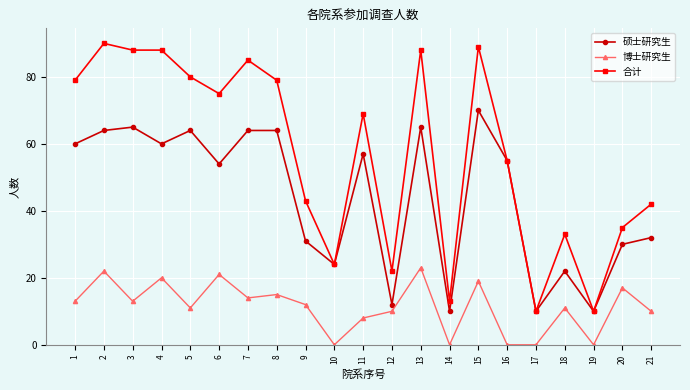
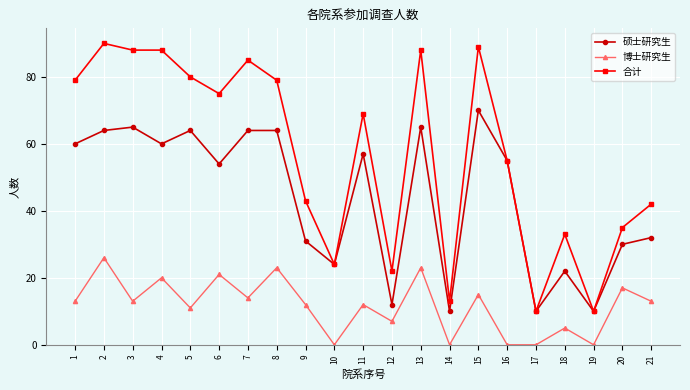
博士研究生, 2: 22 -> 26
博士研究生, 8: 15 -> 23
博士研究生, 11: 8 -> 12
博士研究生, 12: 10 -> 7
博士研究生, 15: 19 -> 15
博士研究生, 18: 11 -> 5
博士研究生, 21: 10 -> 13
